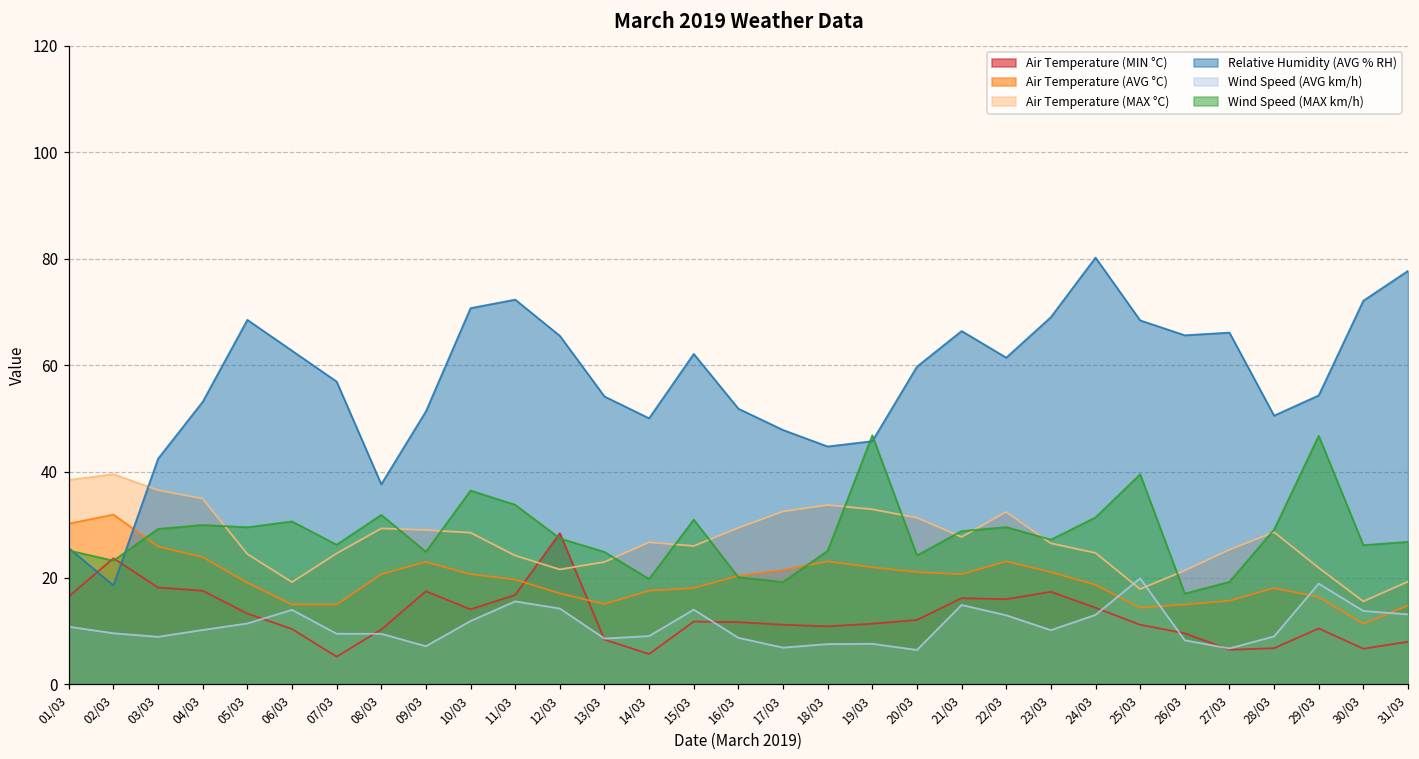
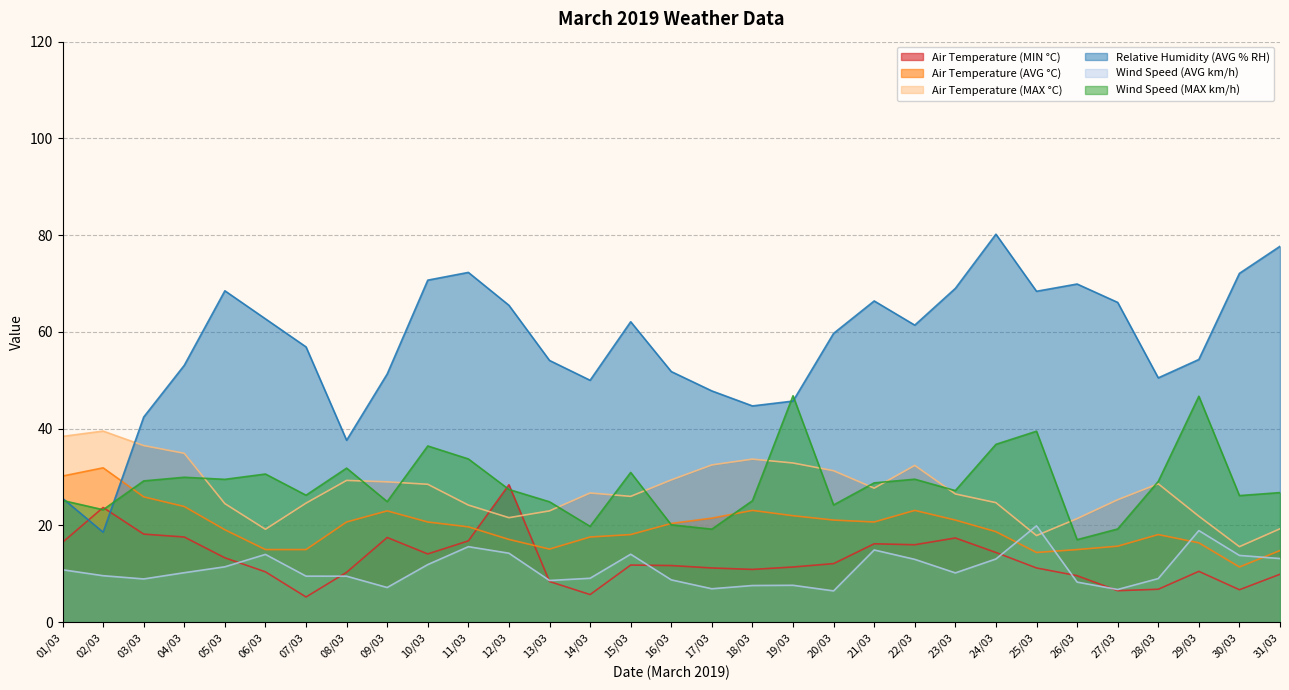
Wind Speed (MAX km/h), 24/03: 31 -> 37
Relative Humidity (AVG % RH), 26/03: 66 -> 70
Air Temperature (MIN °C), 31/03: 8 -> 10
